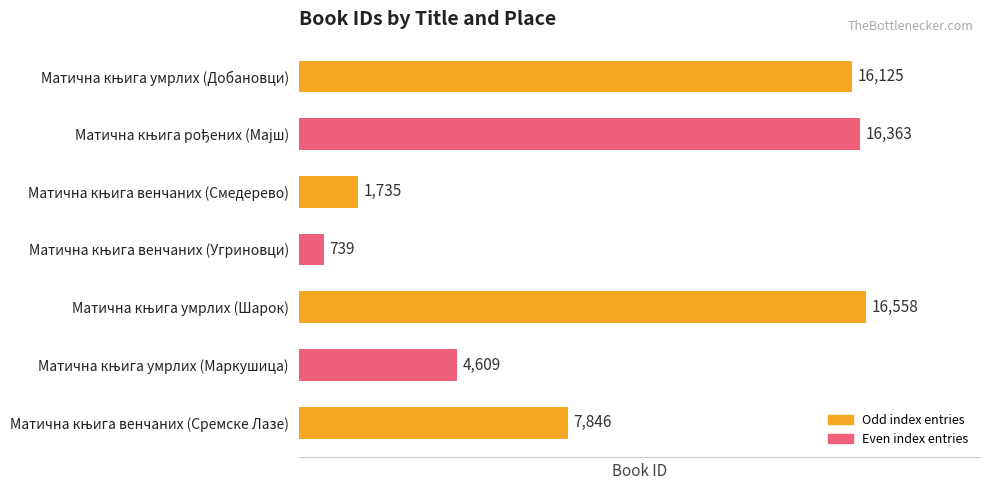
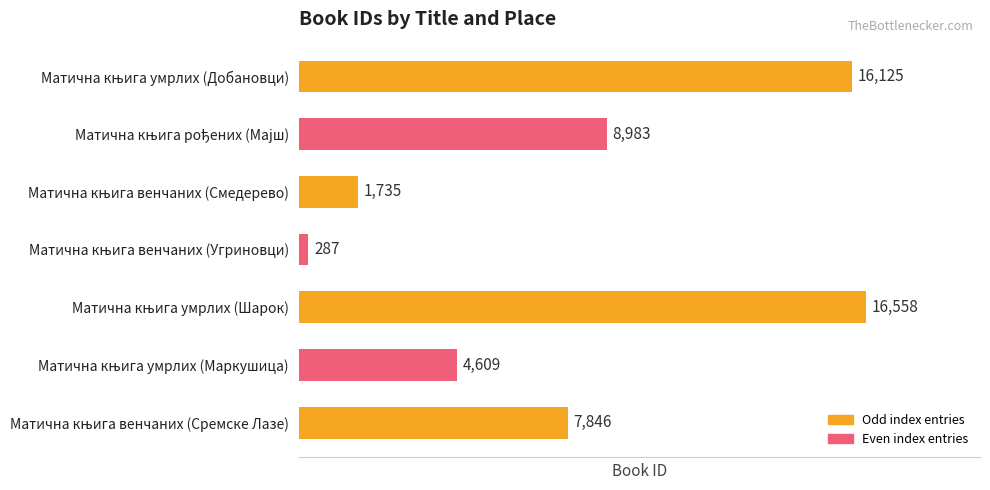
Матична књига рођених (Мајш): 16,363 -> 8,983
Матична књига венчаних (Угриновци): 739 -> 287
